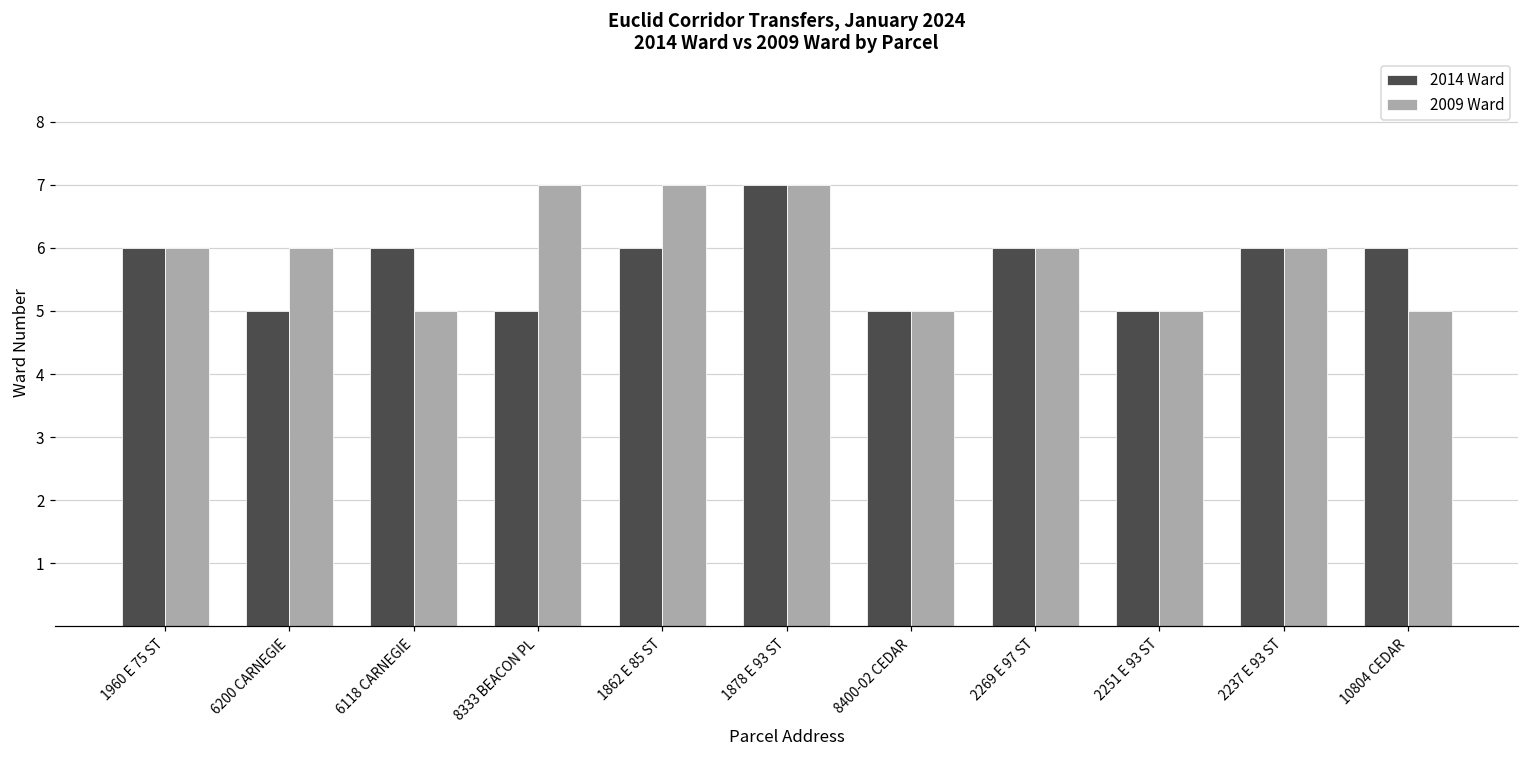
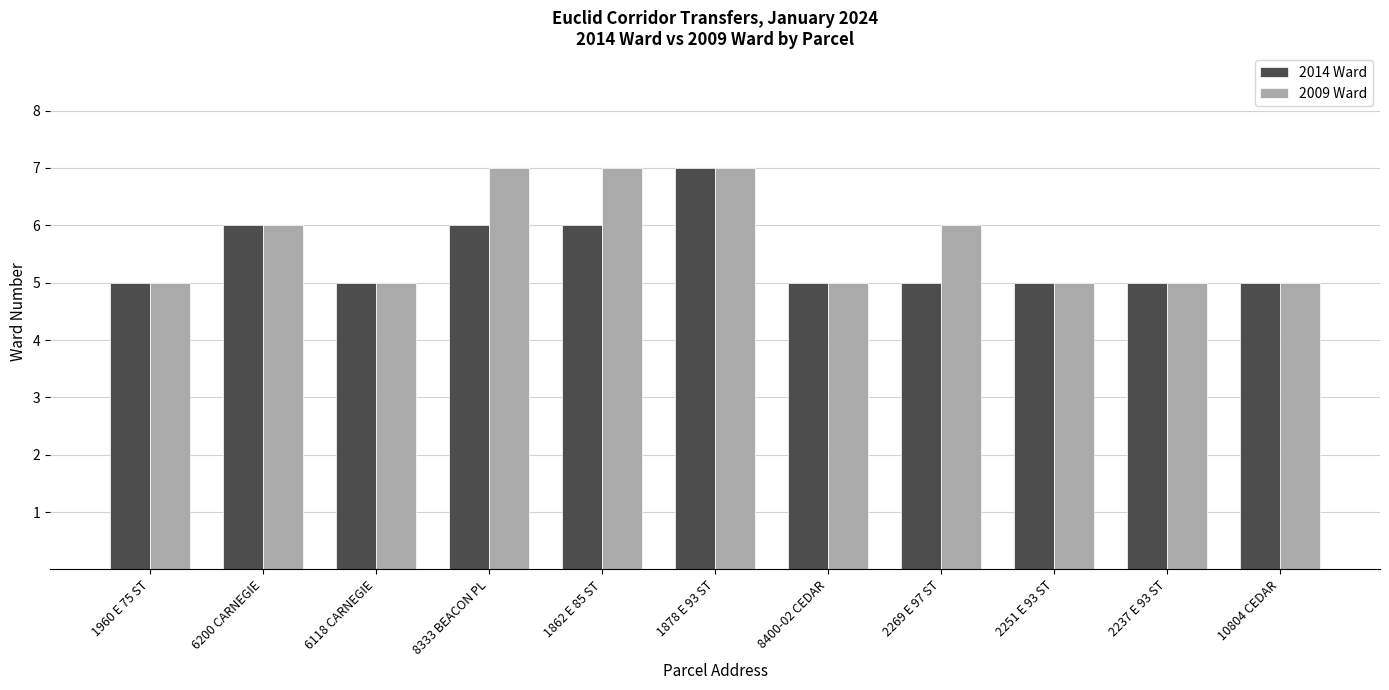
2014 Ward, 1960 E 75 ST: 6 -> 5
2009 Ward, 1960 E 75 ST: 6 -> 5
2014 Ward, 6200 CARNEGIE: 5 -> 6
2014 Ward, 6118 CARNEGIE: 6 -> 5
2014 Ward, 8333 BEACON PL: 5 -> 6
2014 Ward, 2269 E 97 ST: 6 -> 5
2014 Ward, 2237 E 93 ST: 6 -> 5
2009 Ward, 2237 E 93 ST: 6 -> 5
2014 Ward, 10804 CEDAR: 6 -> 5
